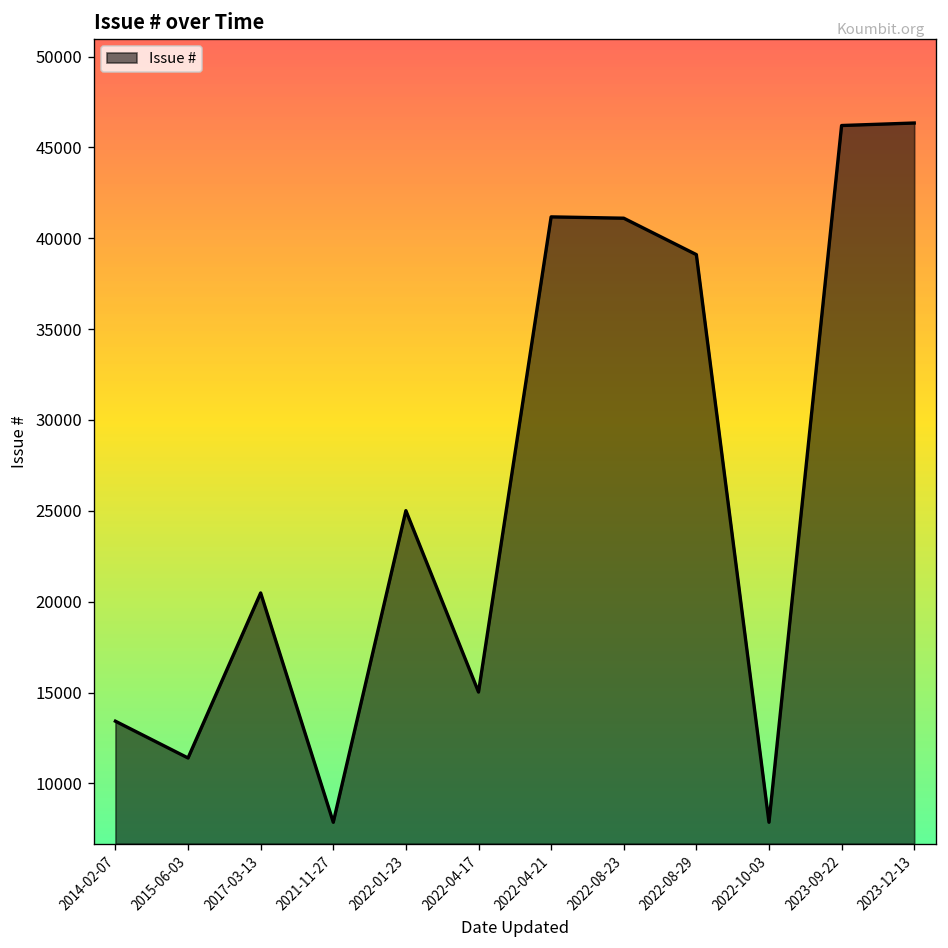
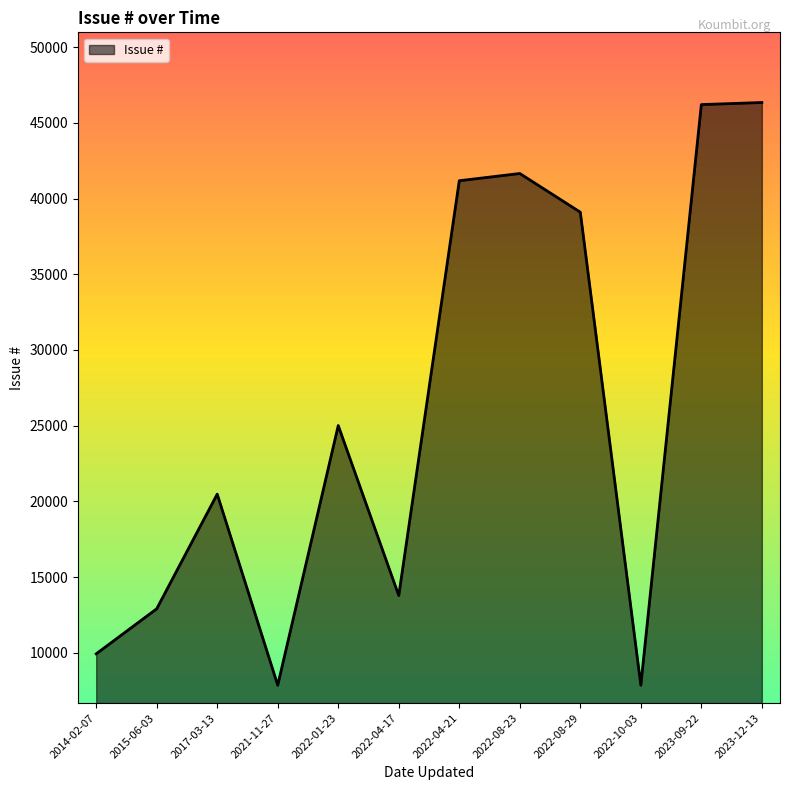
2014-02-07: 13400 -> 9900
2015-06-03: 11400 -> 12900
2022-04-17: 15000 -> 13800
2022-08-23: 41100 -> 41700
